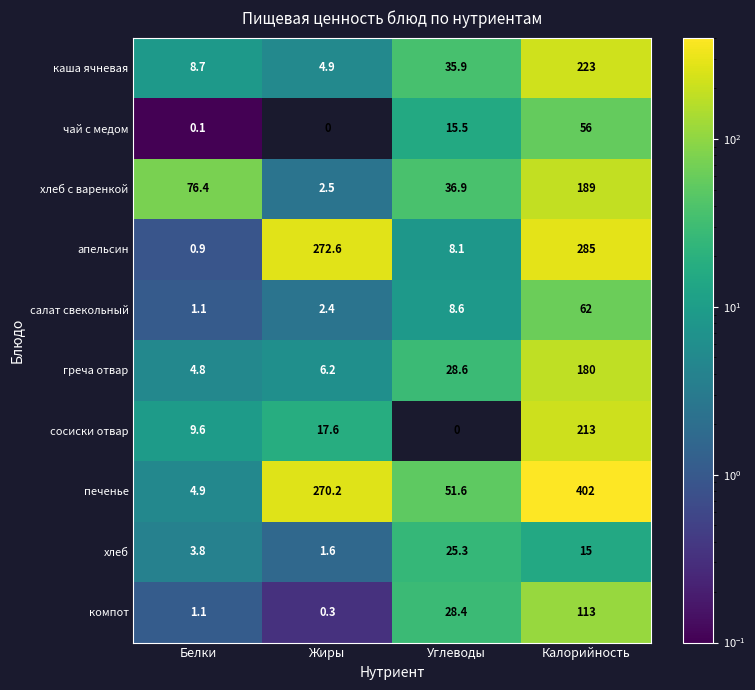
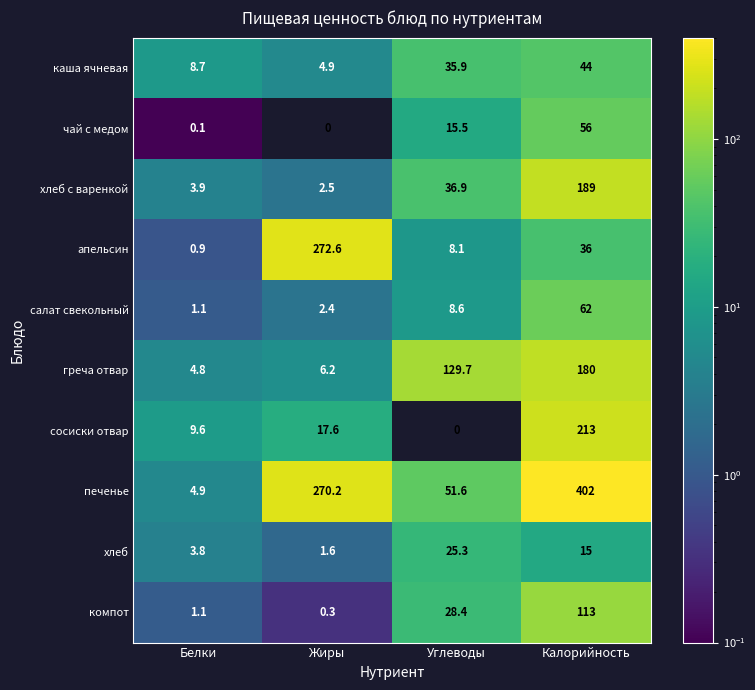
каша ячневая, Калорийность: 223 -> 44
хлеб с варенкой, Белки: 76.4 -> 3.9
апельсин, Калорийность: 285 -> 36
греча отвар, Углеводы: 28.6 -> 129.7
